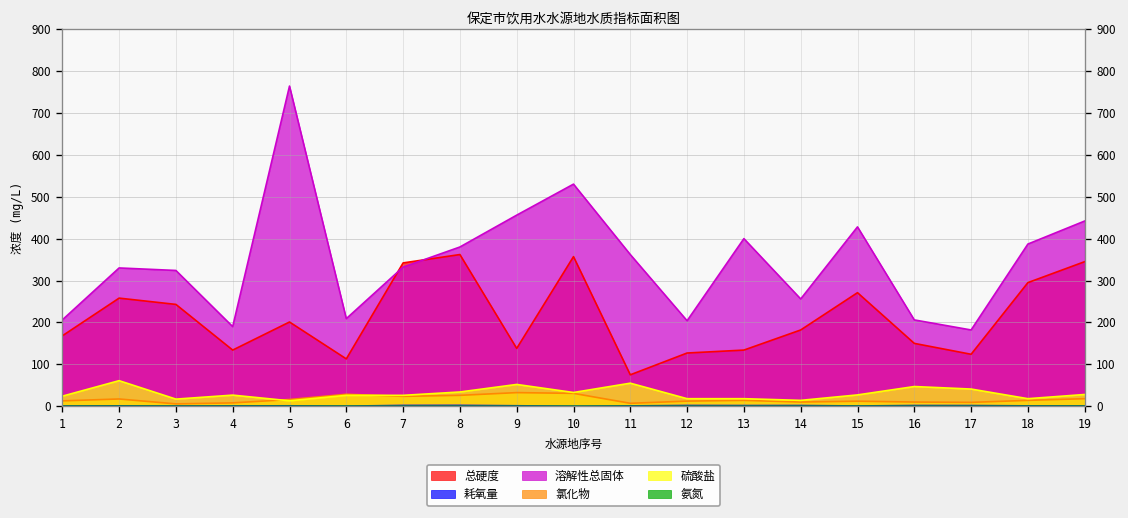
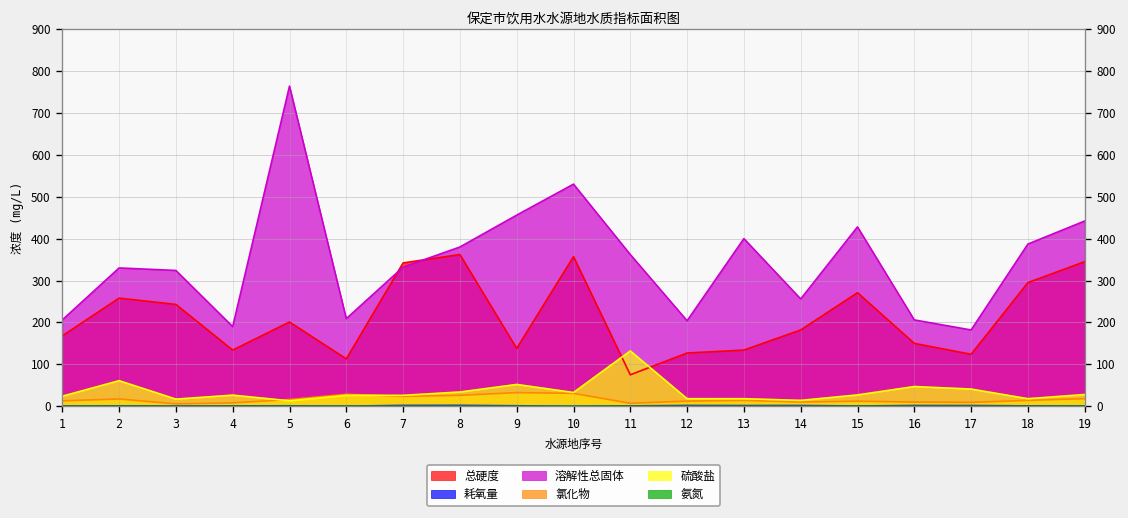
硫酸盐, 11: 60 -> 130
